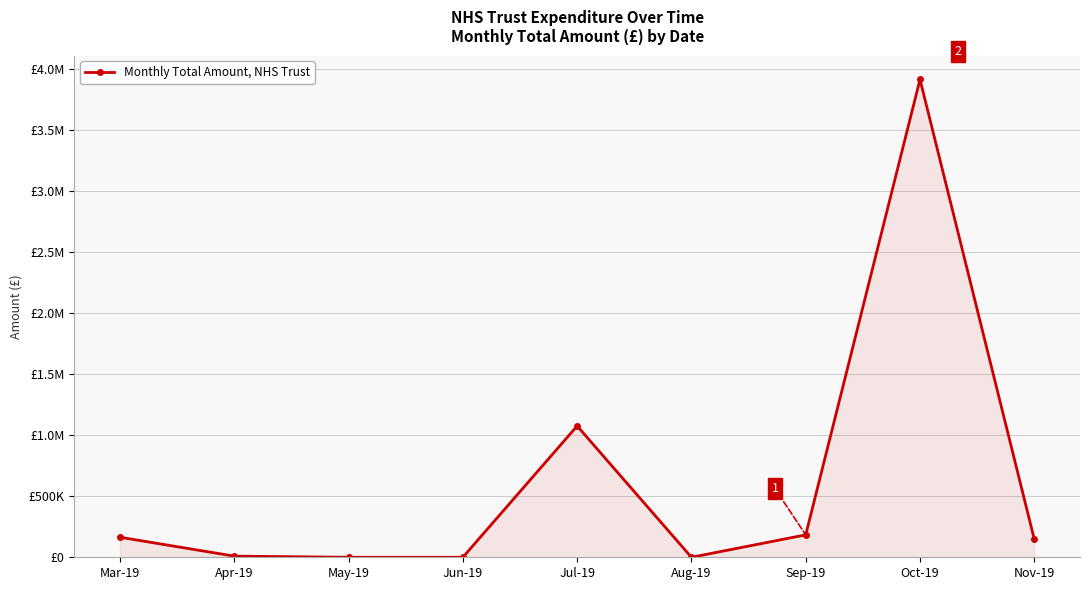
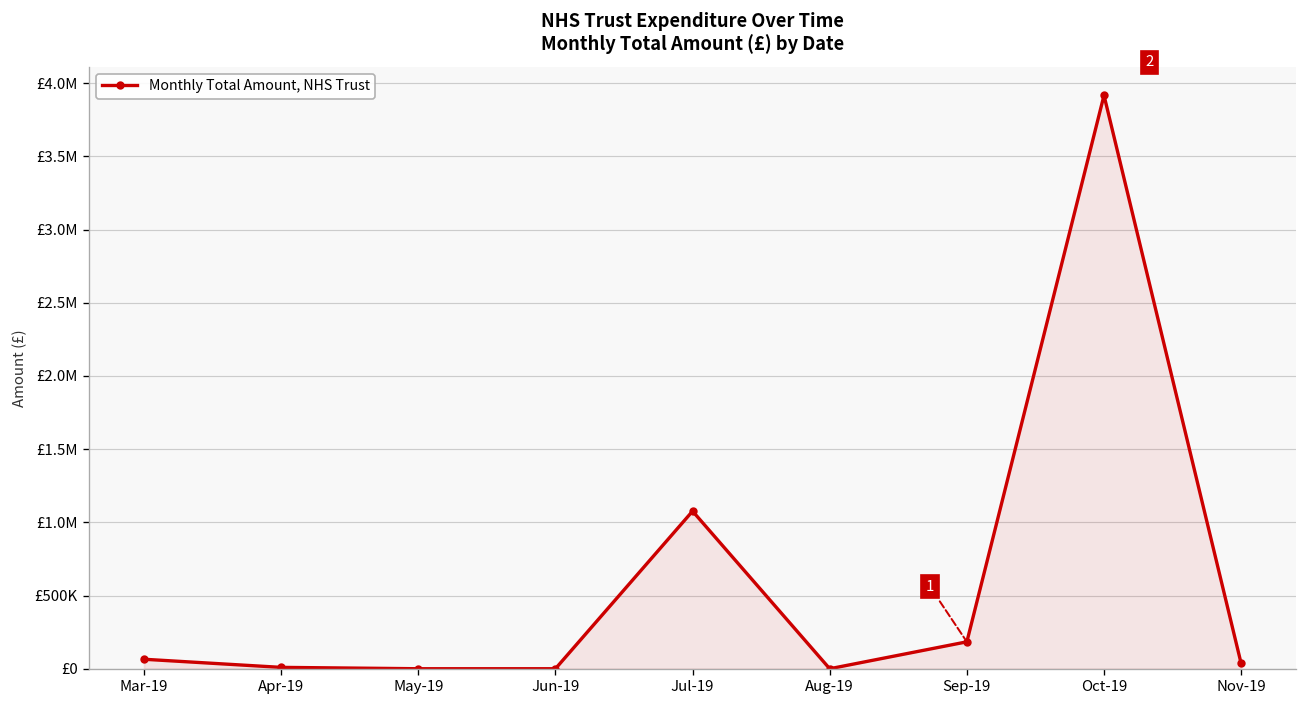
Mar-19: £160000 -> £60000
Nov-19: £150000 -> £40000
